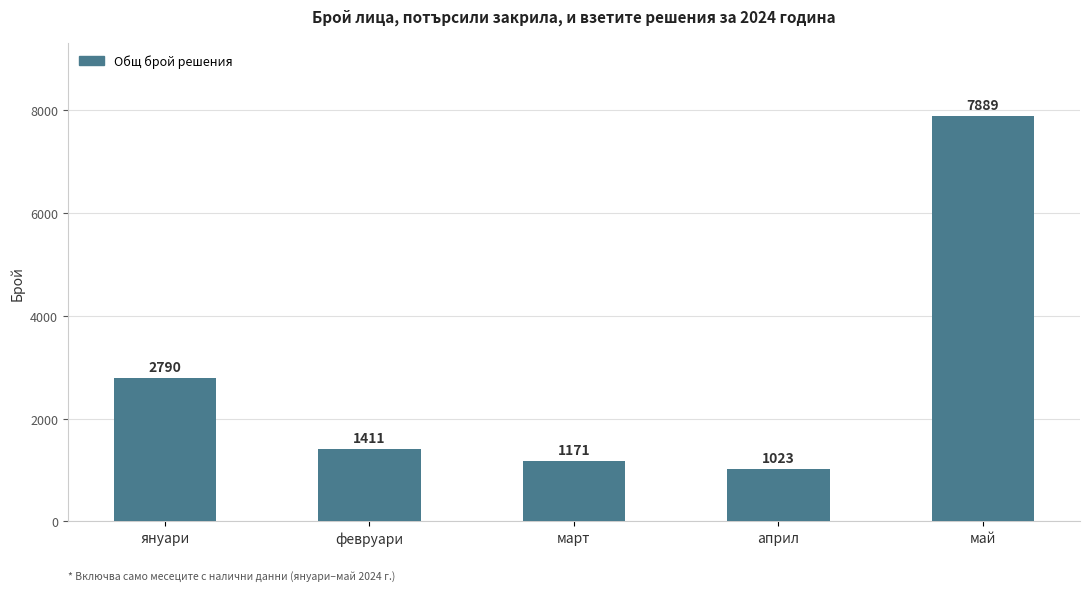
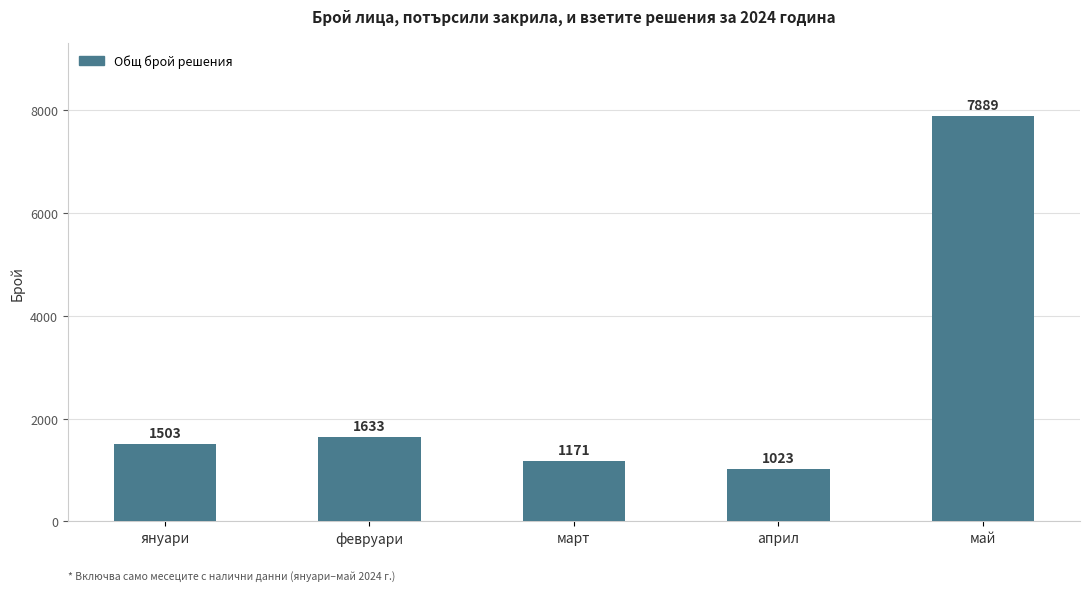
януари: 2790 -> 1503
февруари: 1411 -> 1633
